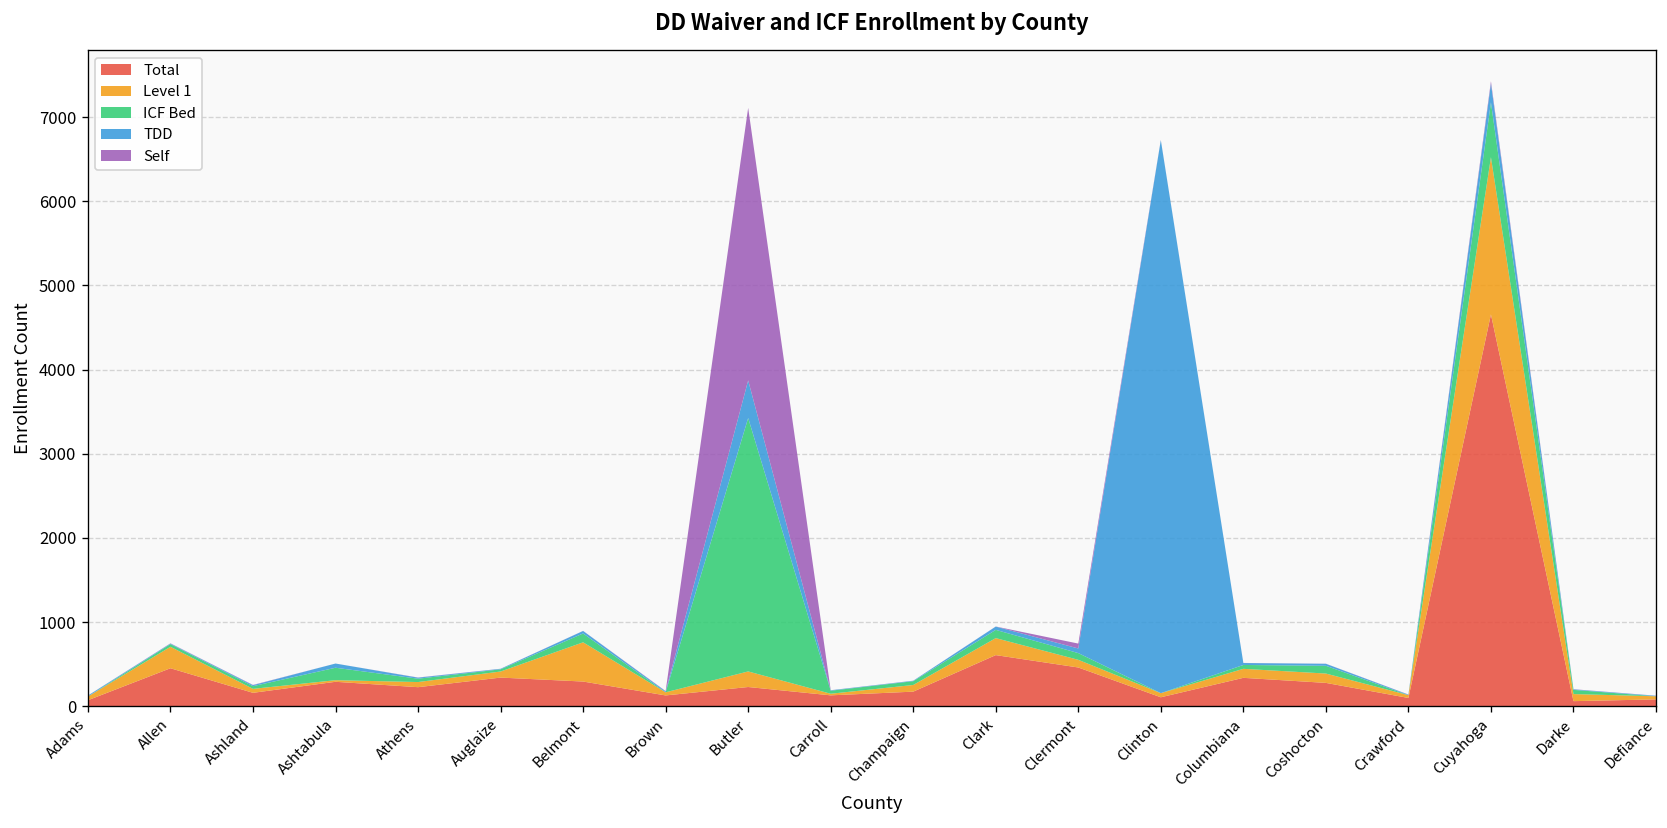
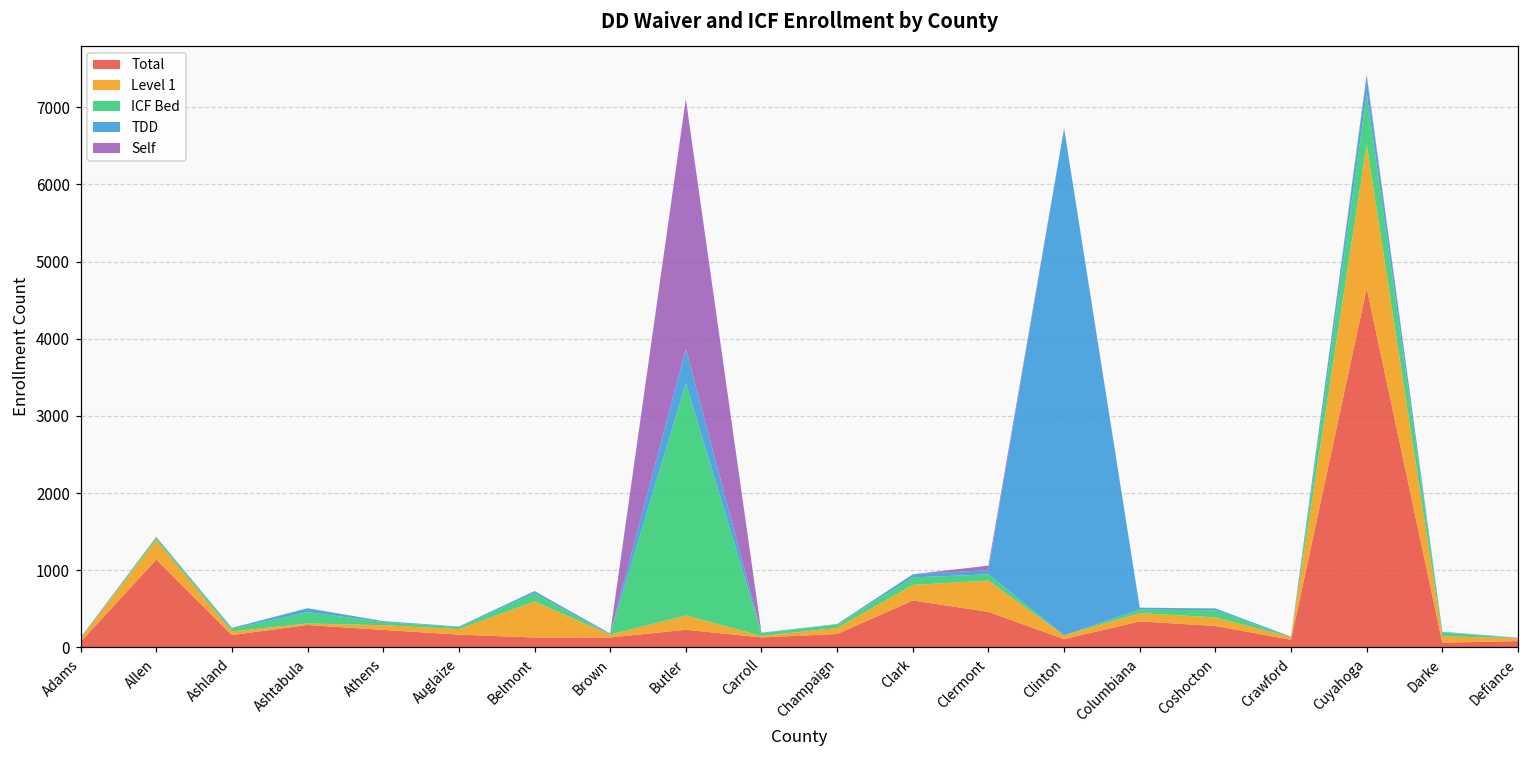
Total, Allen: 500 -> 1100
Total, Auglaize: 300 -> 200
Total, Belmont: 300 -> 100
Level 1, Clermont: 100 -> 400
